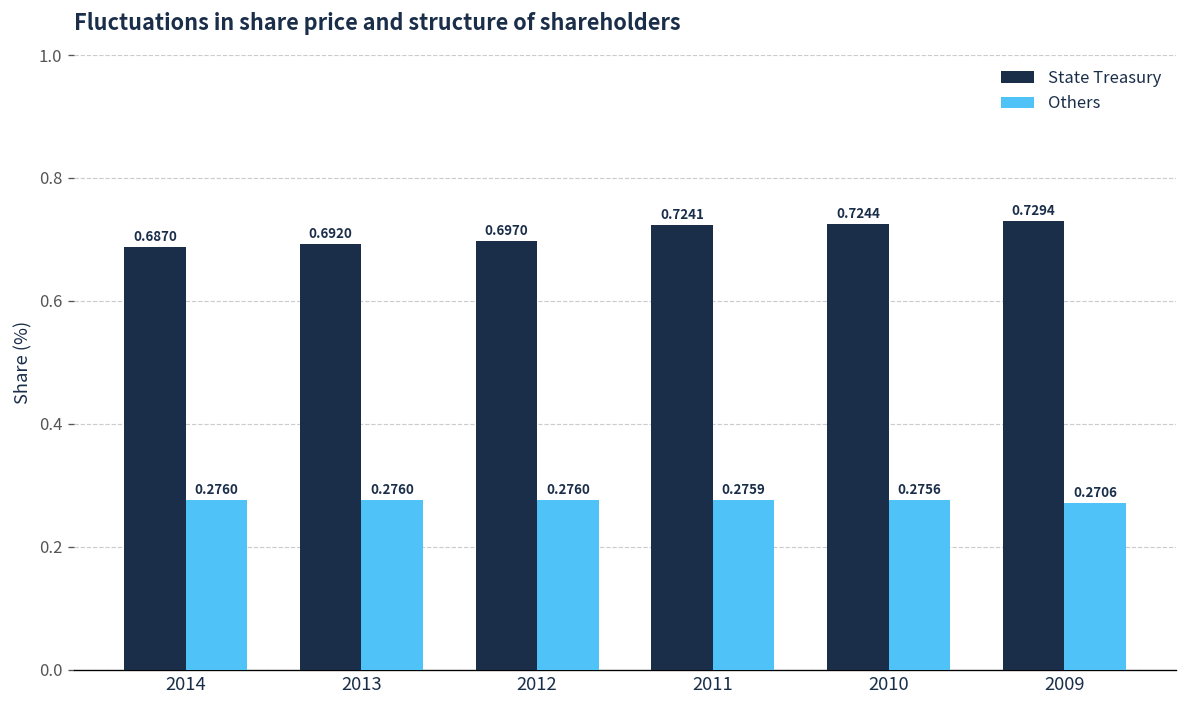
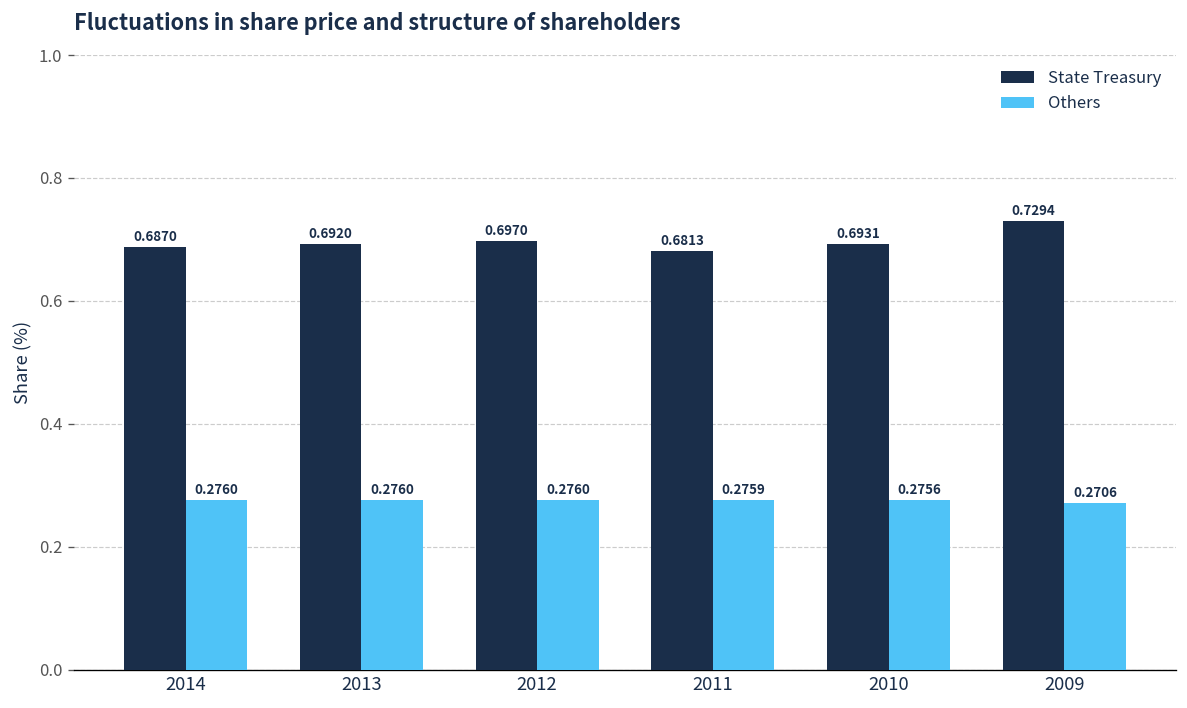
State Treasury, 2011: 0.7241 -> 0.6813
State Treasury, 2010: 0.7244 -> 0.6931
